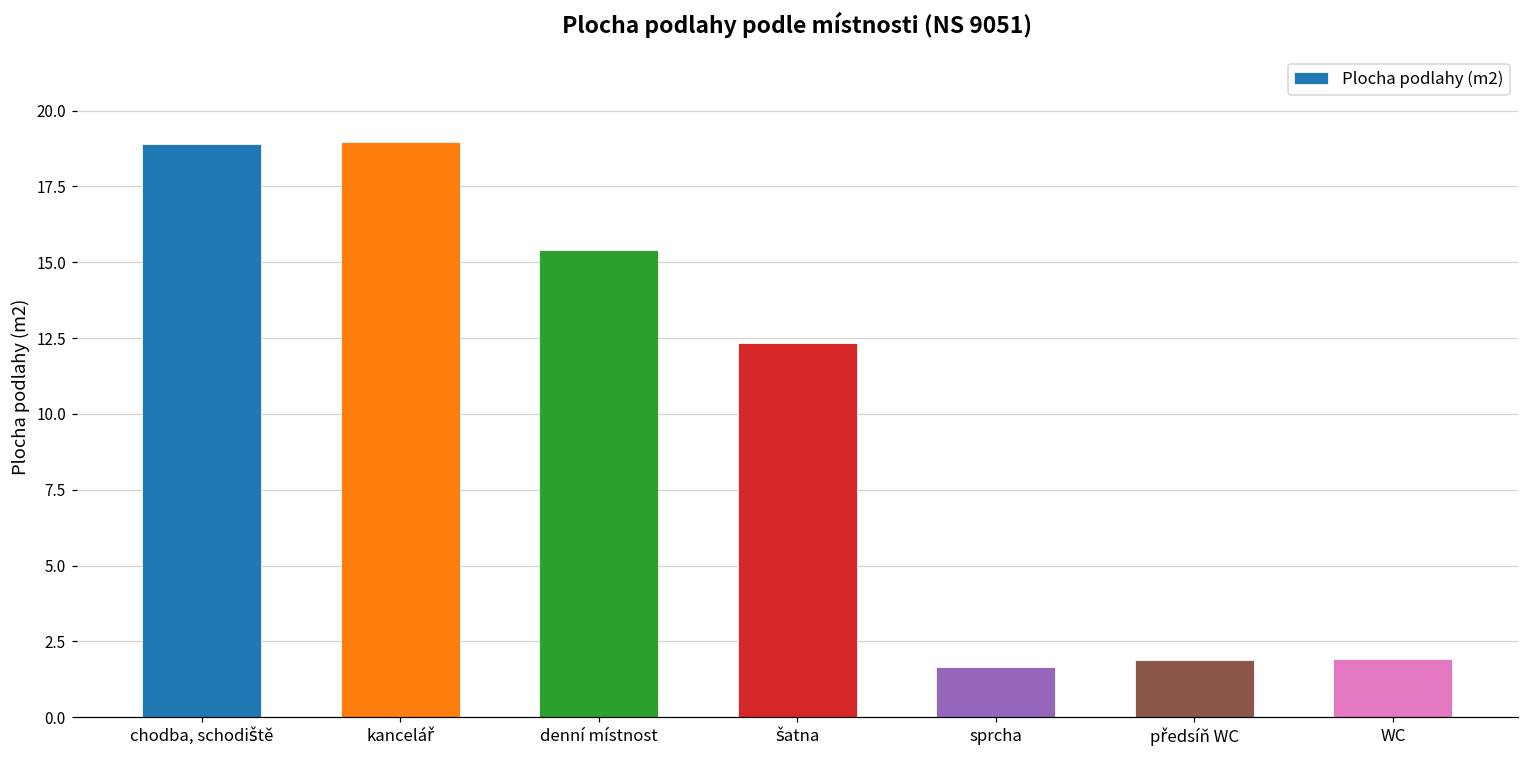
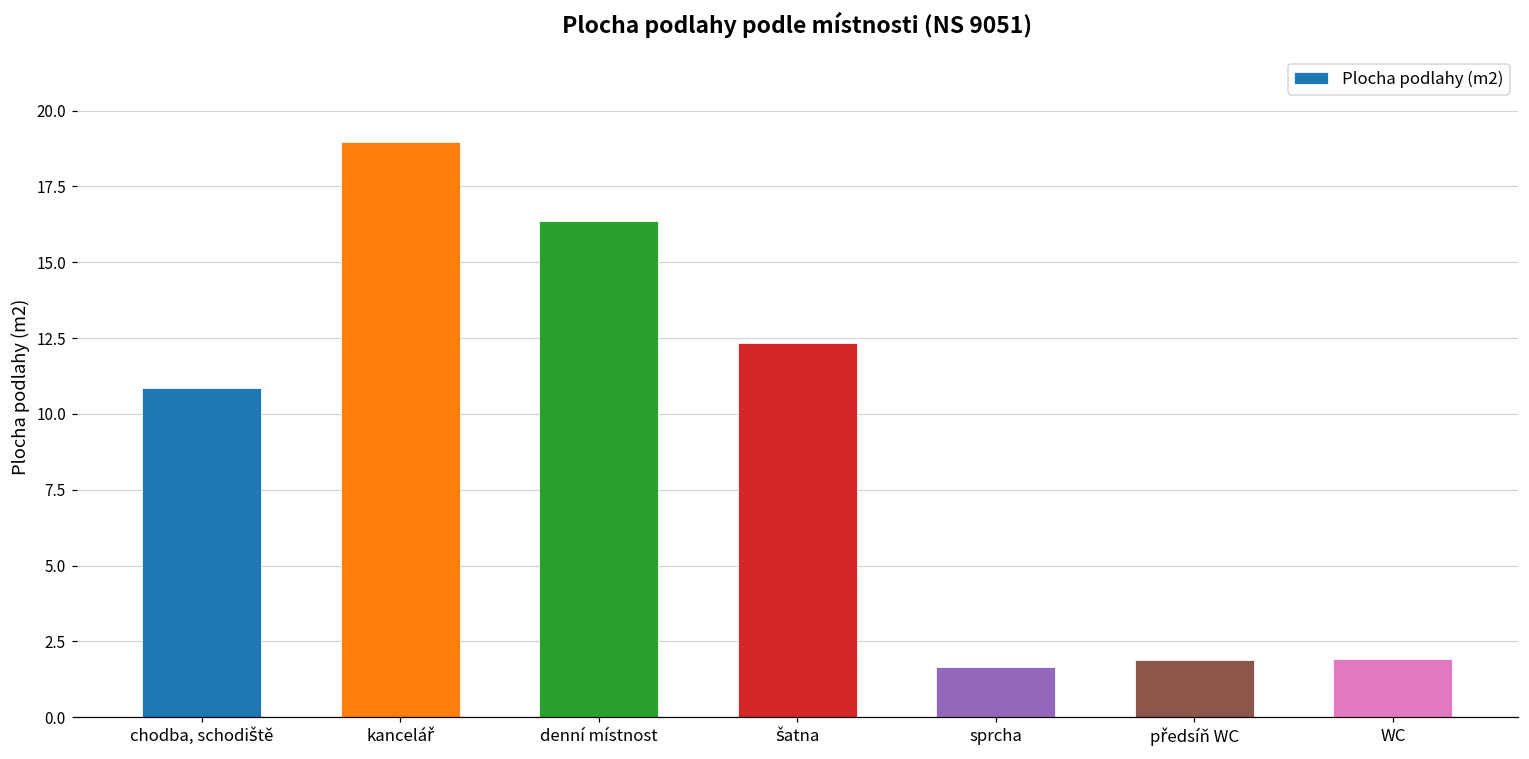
chodba, schodiště: 18.9 -> 10.8
denní místnost: 15.4 -> 16.4
